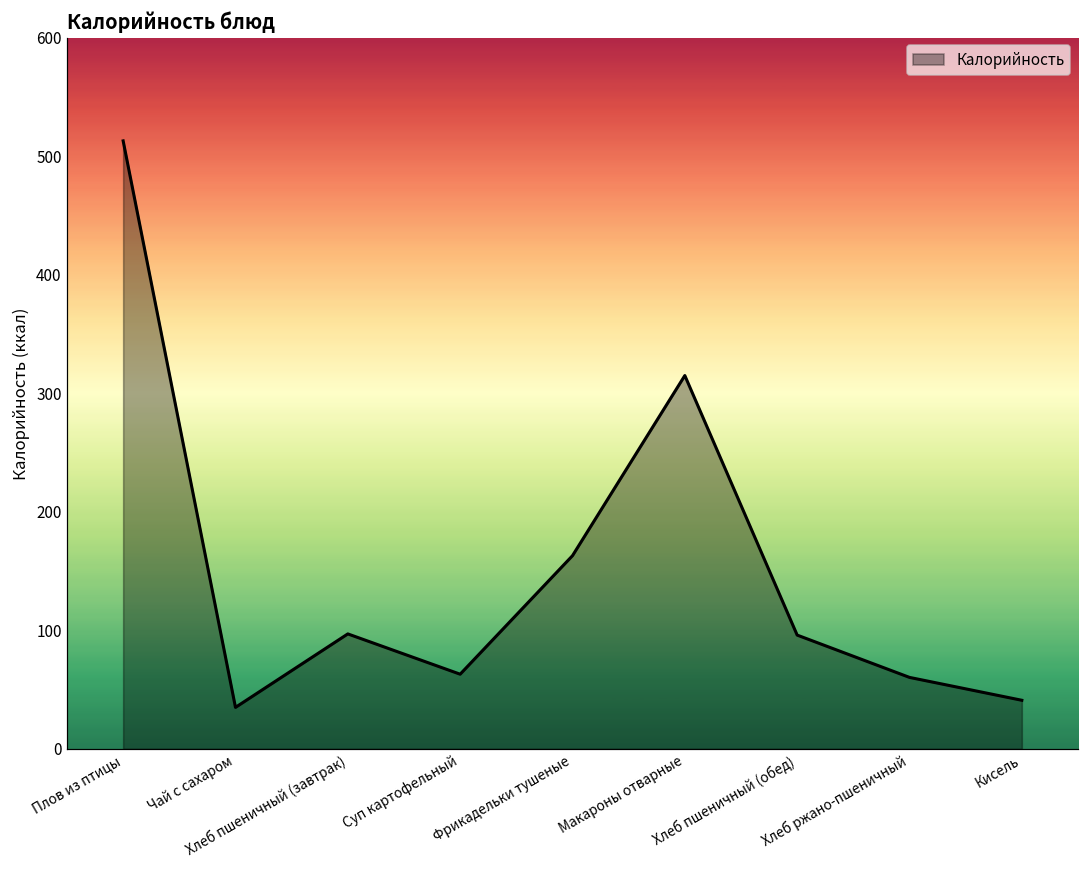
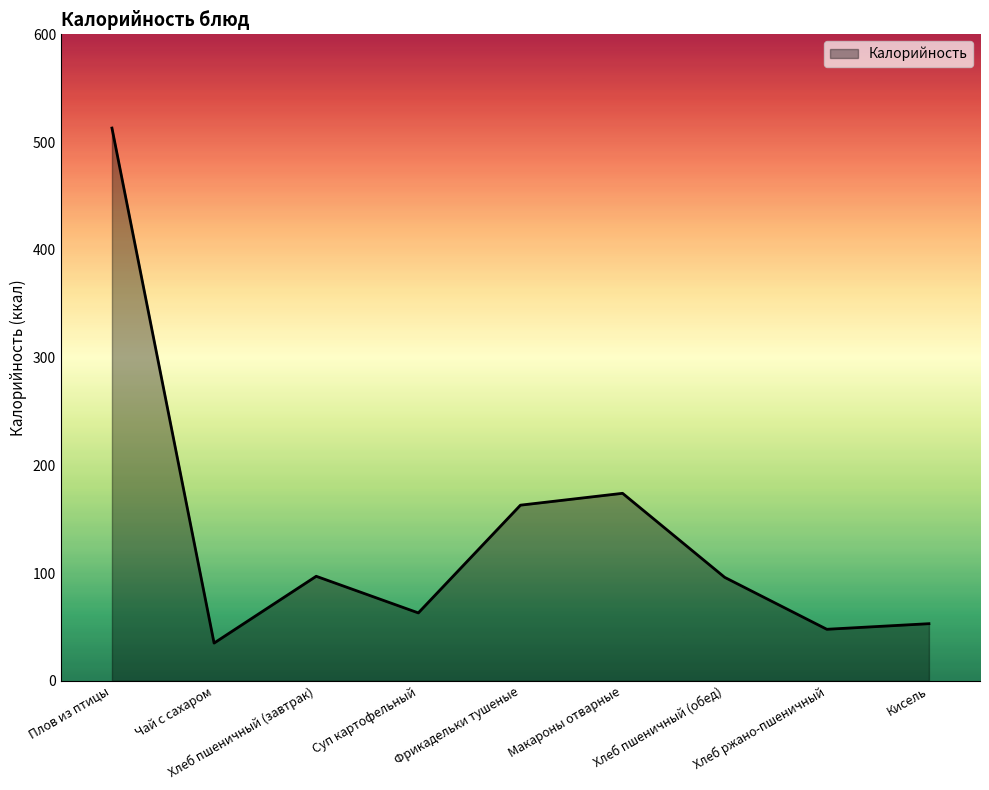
Макароны отварные: 315 -> 174
Хлеб ржано-пшеничный: 60 -> 48
Кисель: 41 -> 53
